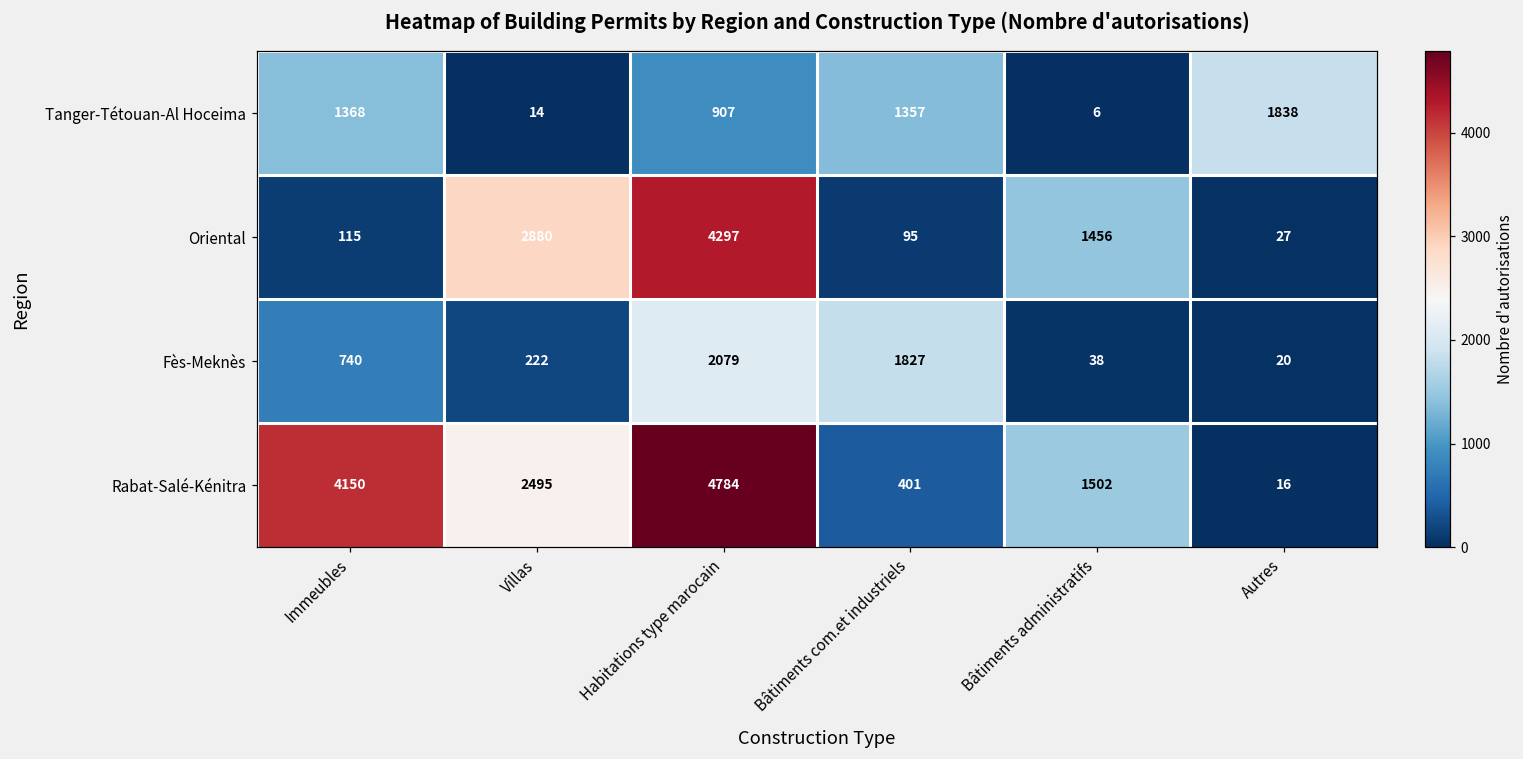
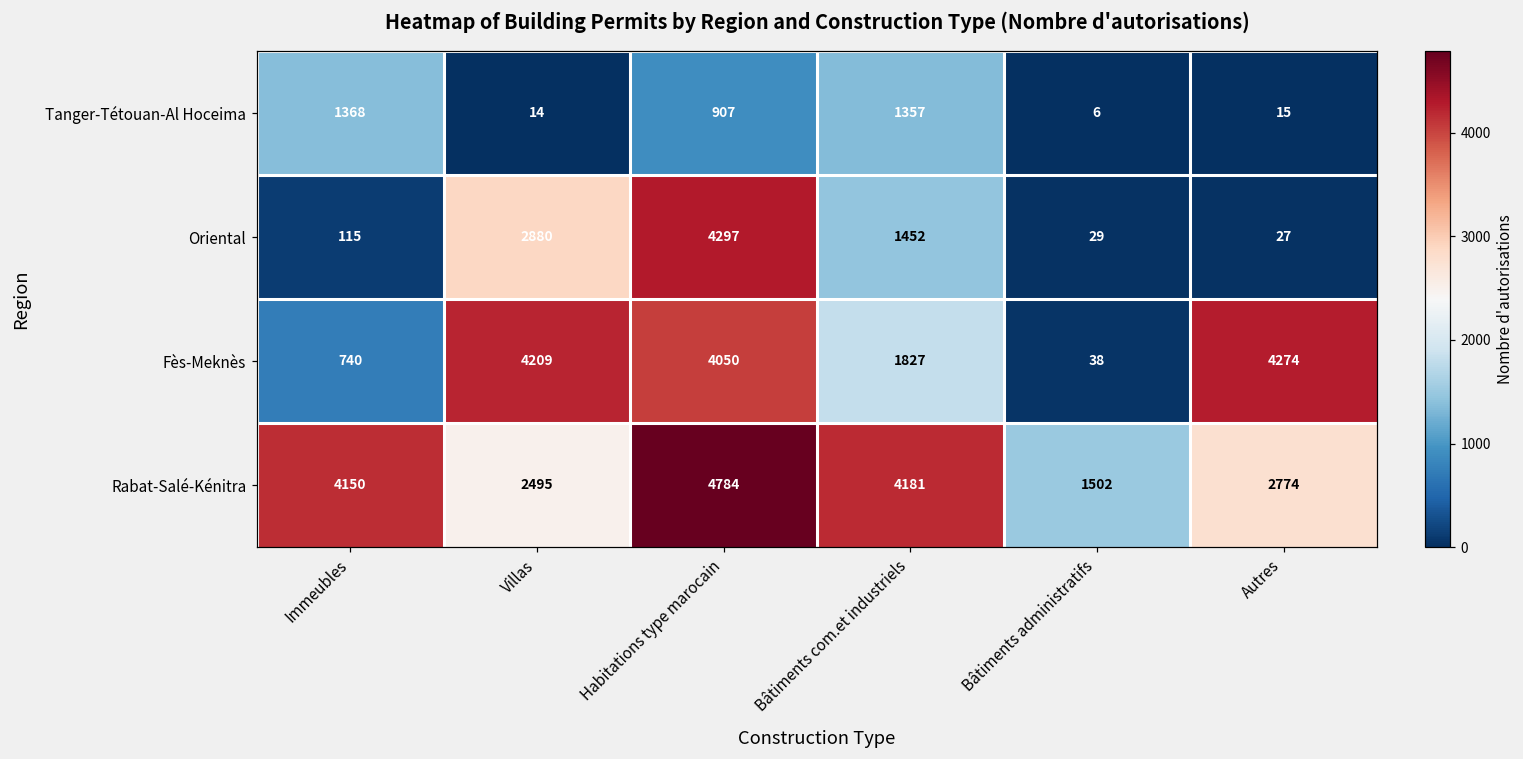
Tanger-Tétouan-Al Hoceima, Autres: 1838 -> 15
Oriental, Bâtiments com.et industriels: 95 -> 1452
Oriental, Bâtiments administratifs: 1456 -> 29
Fès-Meknès, Villas: 222 -> 4209
Fès-Meknès, Habitations type marocain: 2079 -> 4050
Fès-Meknès, Autres: 20 -> 4274
Rabat-Salé-Kénitra, Bâtiments com.et industriels: 401 -> 4181
Rabat-Salé-Kénitra, Autres: 16 -> 2774
